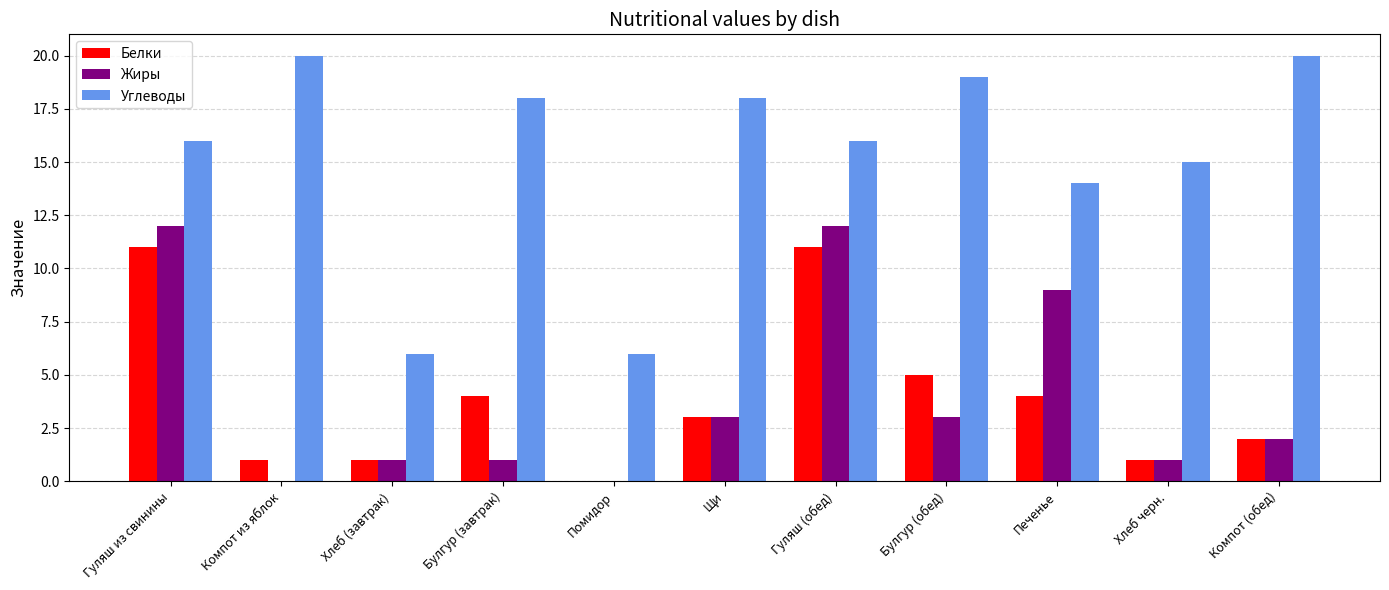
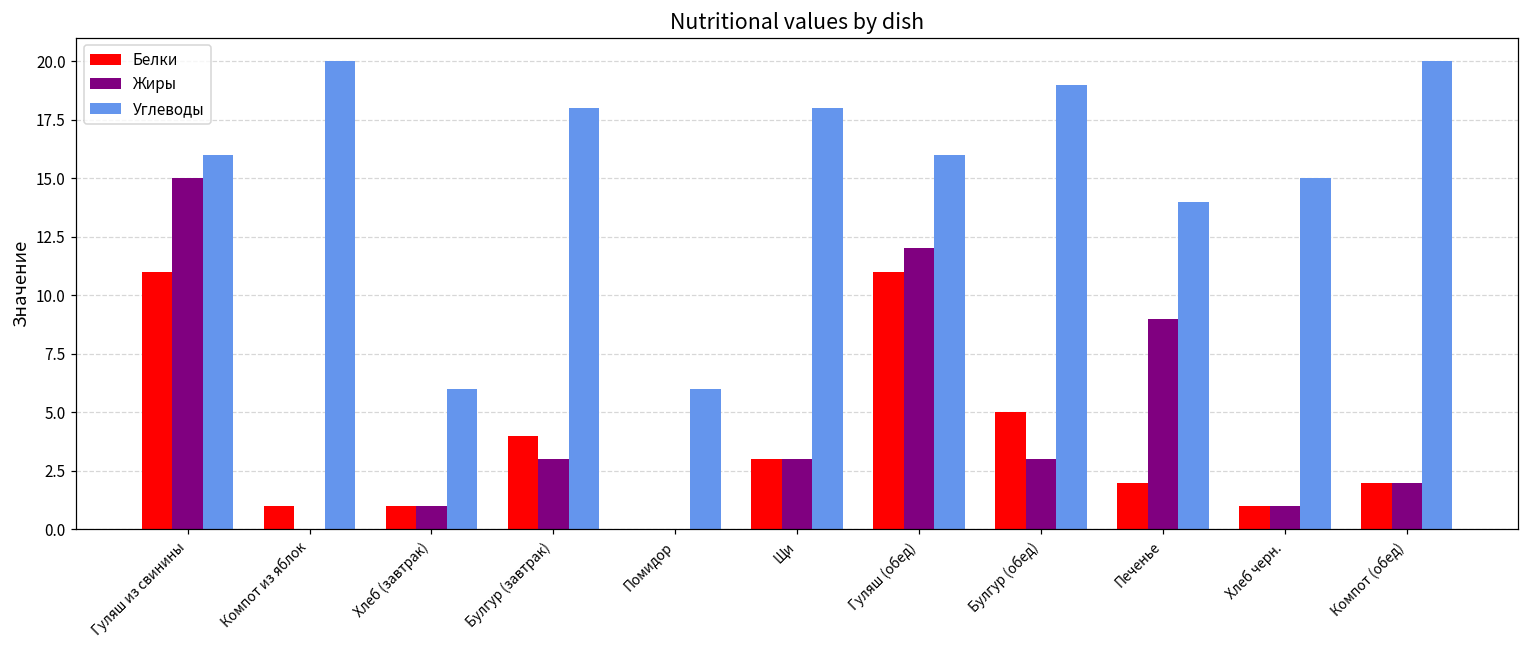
Жиры, Гуляш из свинины: 12 -> 15
Жиры, Булгур (завтрак): 1 -> 3
Белки, Печенье: 4 -> 2
